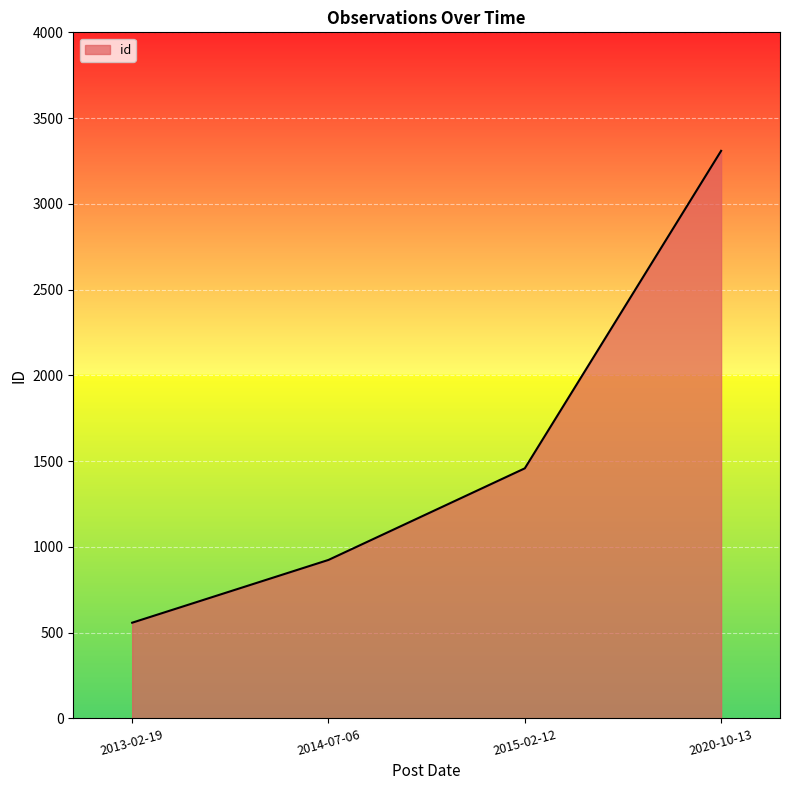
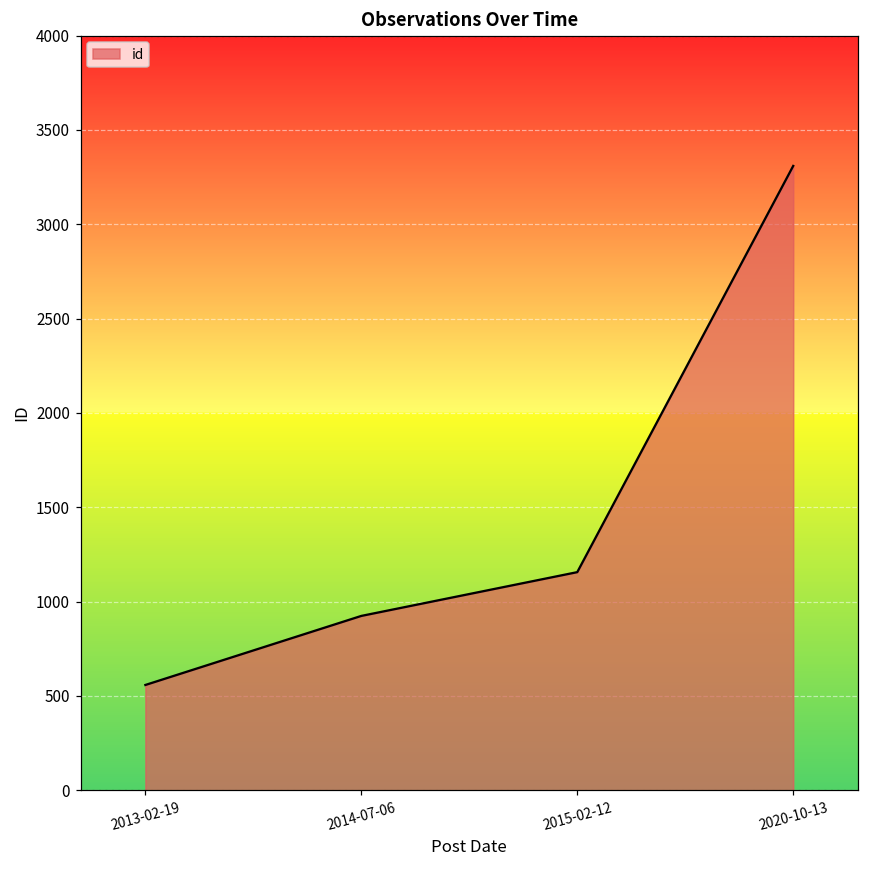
2015-02-12: 1460 -> 1160
